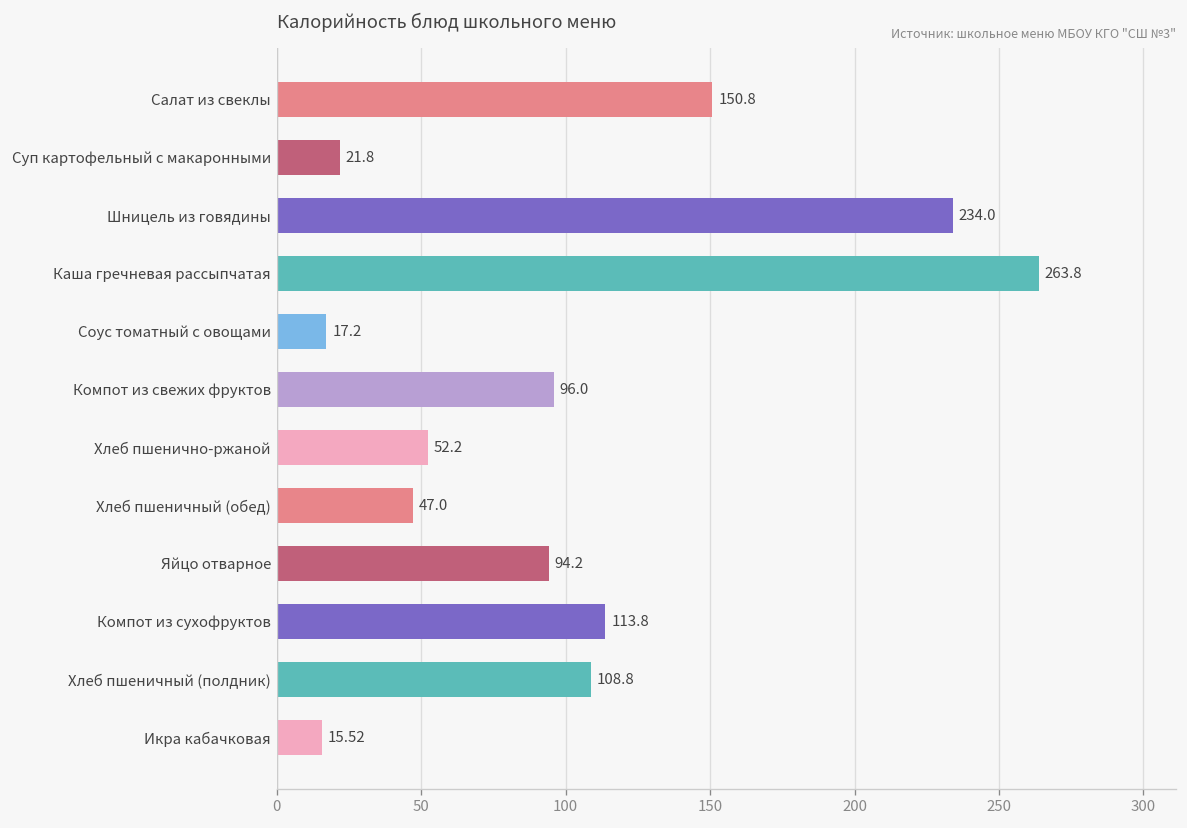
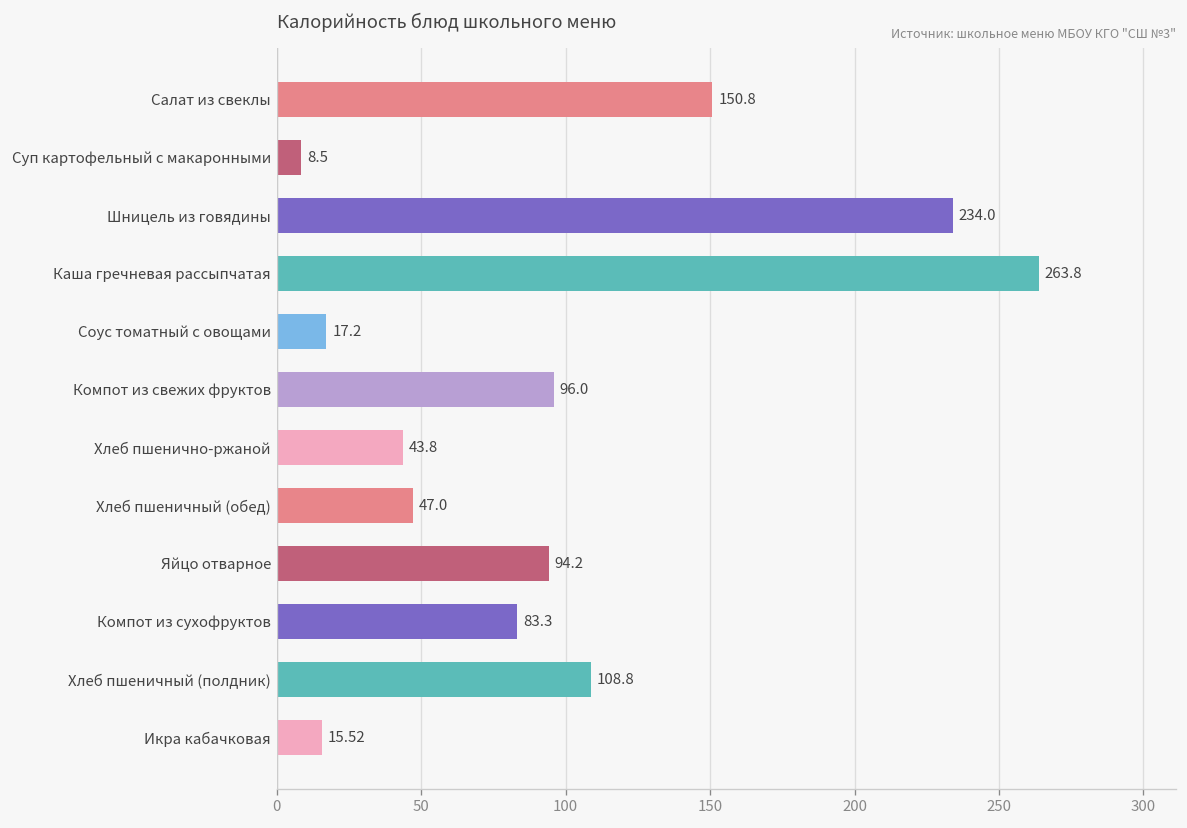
Суп картофельный с макаронными: 21.8 -> 8.5
Хлеб пшенично-ржаной: 52.2 -> 43.8
Компот из сухофруктов: 113.8 -> 83.3
